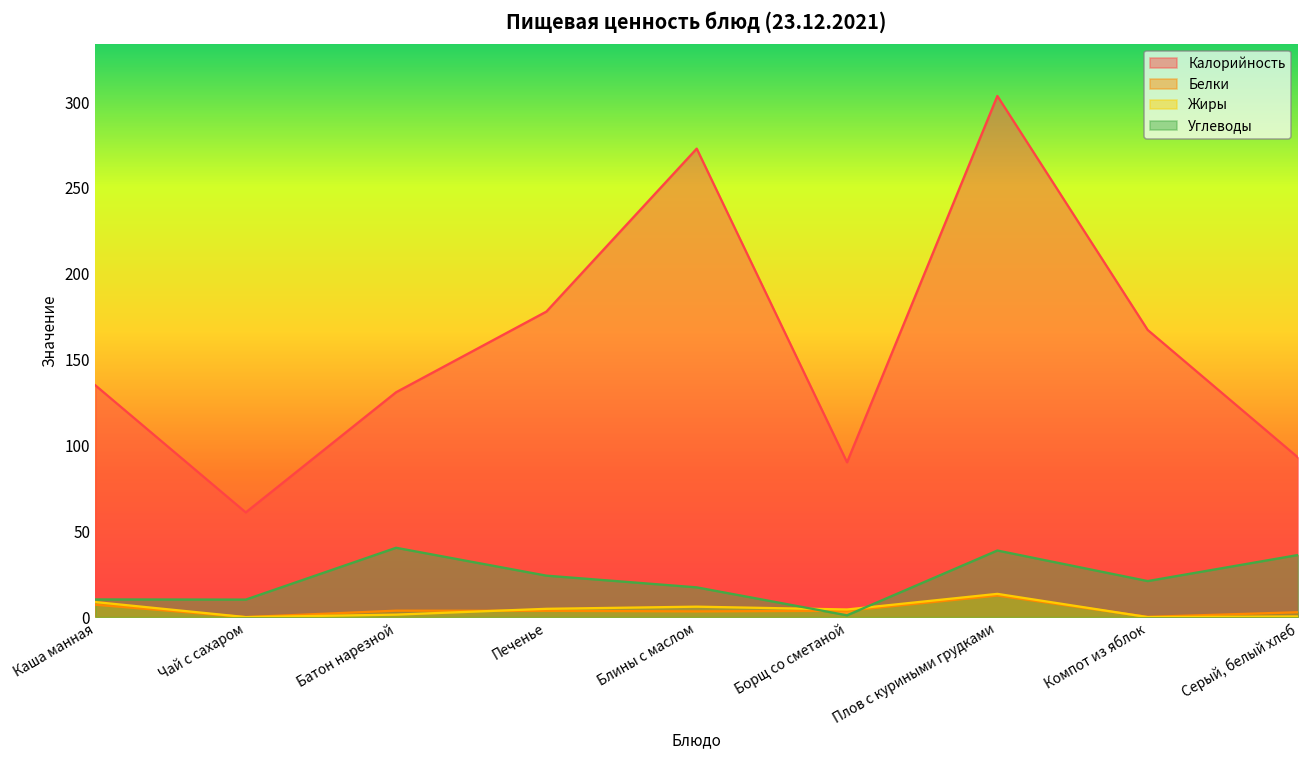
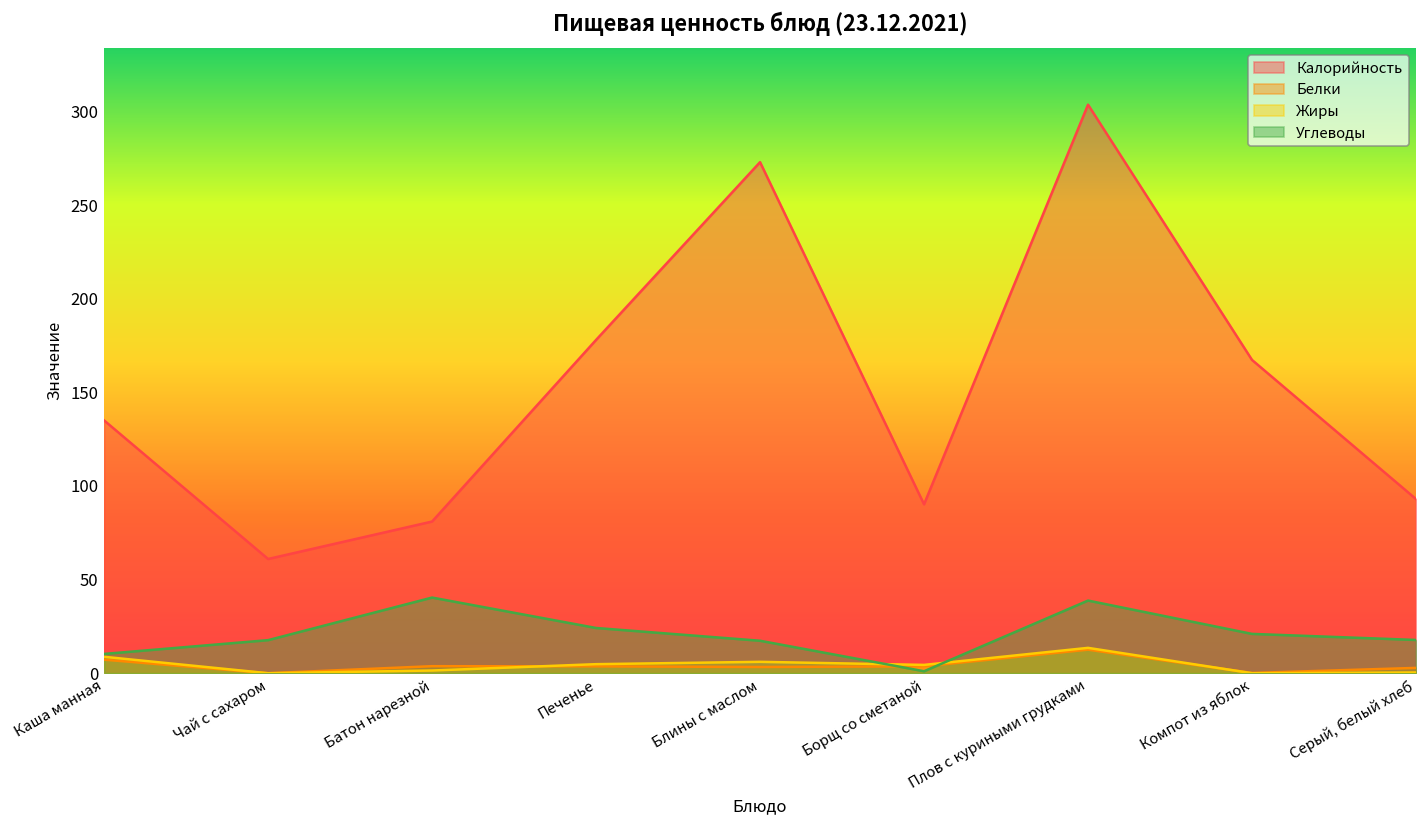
Углеводы, Чай с сахаром: 10 -> 18
Калорийность, Батон нарезной: 131 -> 81
Углеводы, Серый, белый хлеб: 36 -> 18
